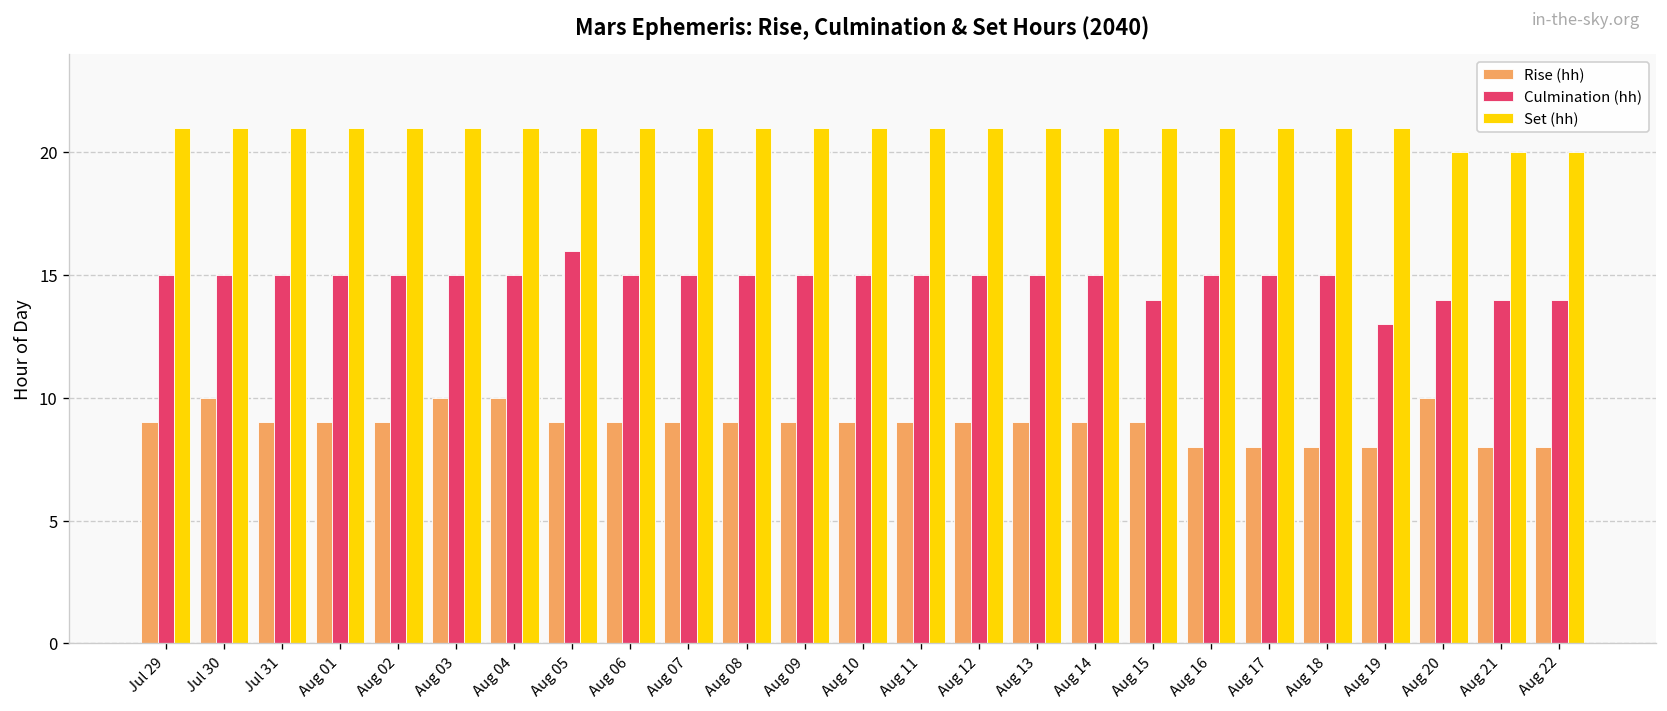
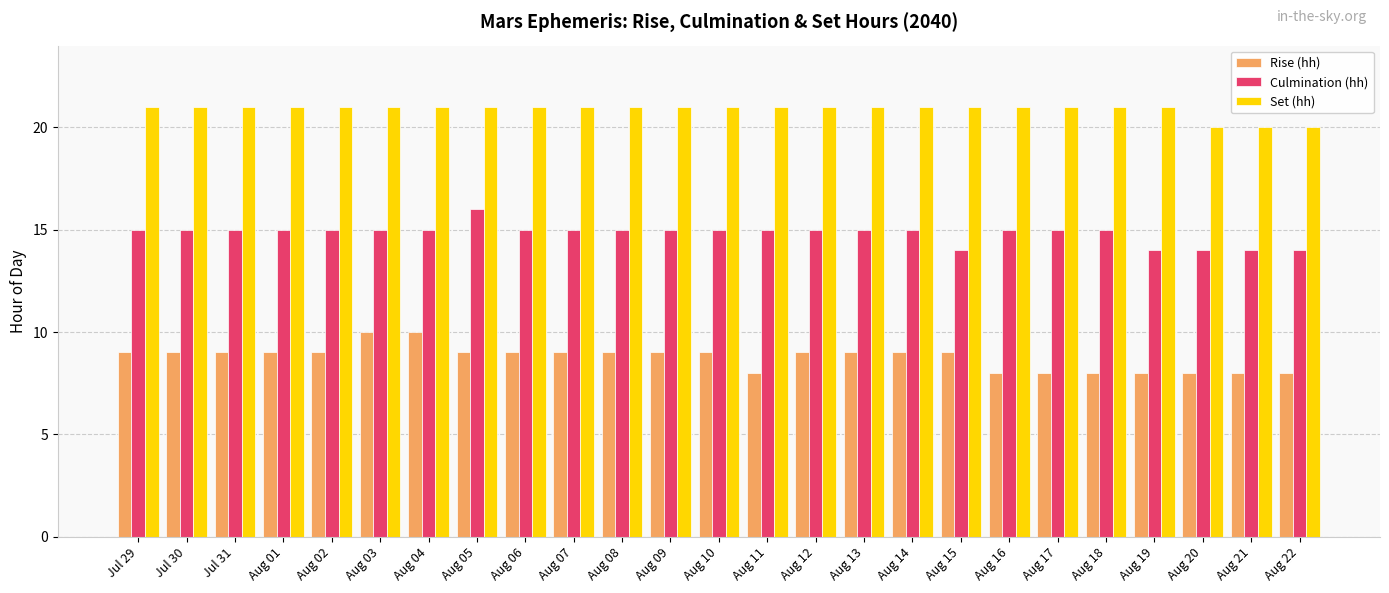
Rise (hh), Jul 30: 10 -> 9
Rise (hh), Aug 11: 9 -> 8
Culmination (hh), Aug 19: 13 -> 14
Rise (hh), Aug 20: 10 -> 8
